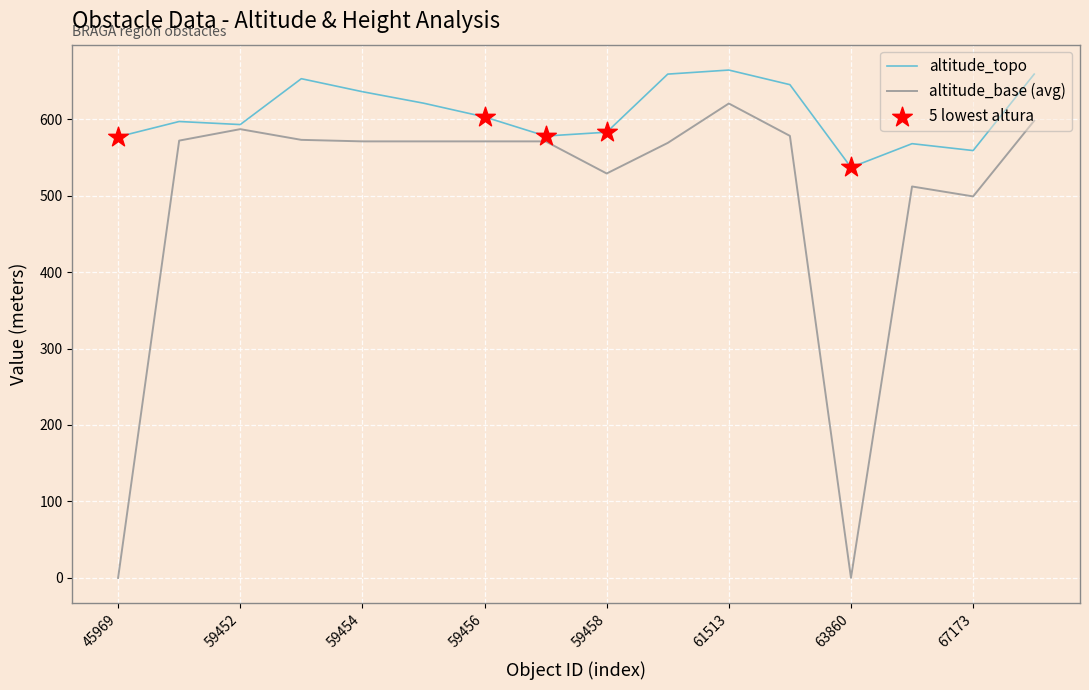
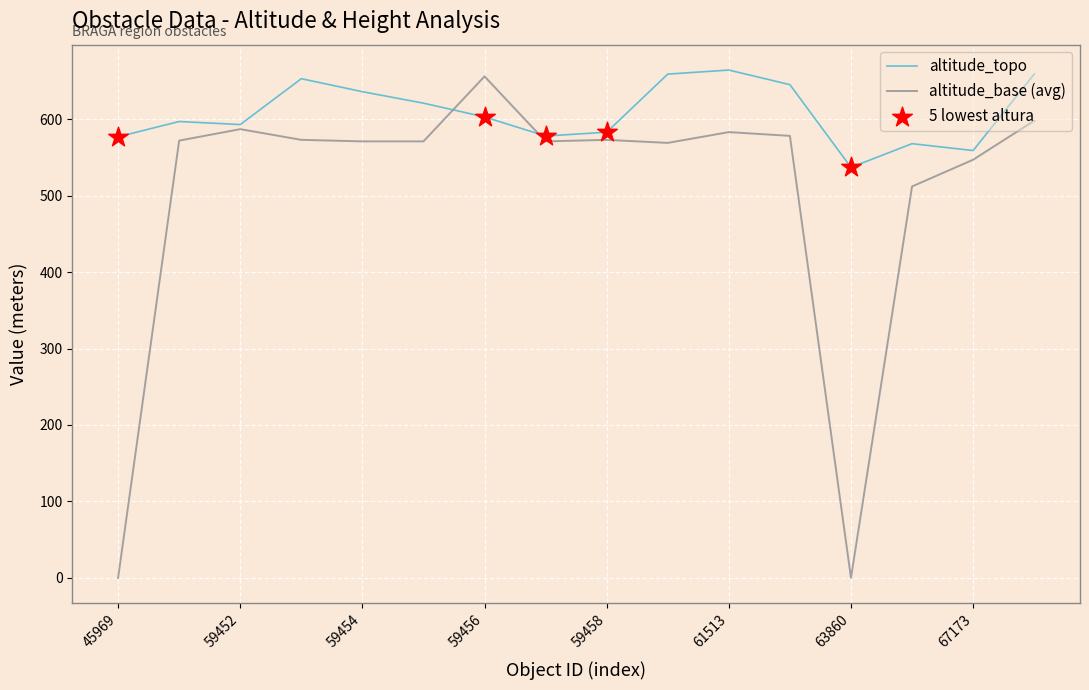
altitude_base (avg), 59456: 570 -> 660
altitude_base (avg), 59458: 530 -> 570
altitude_base (avg), 61513: 620 -> 580
altitude_base (avg), 67173: 500 -> 550
